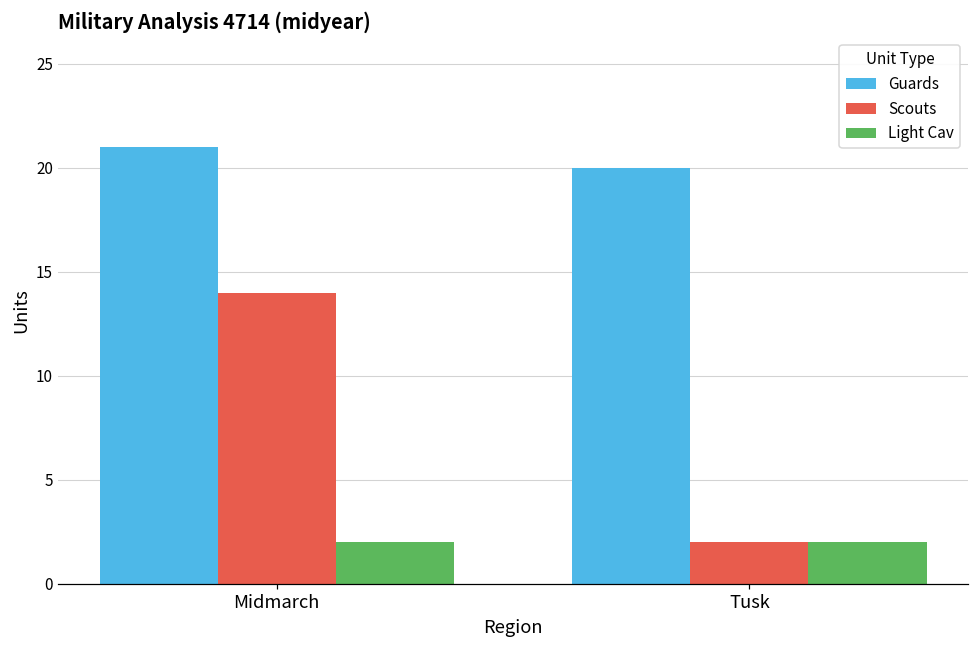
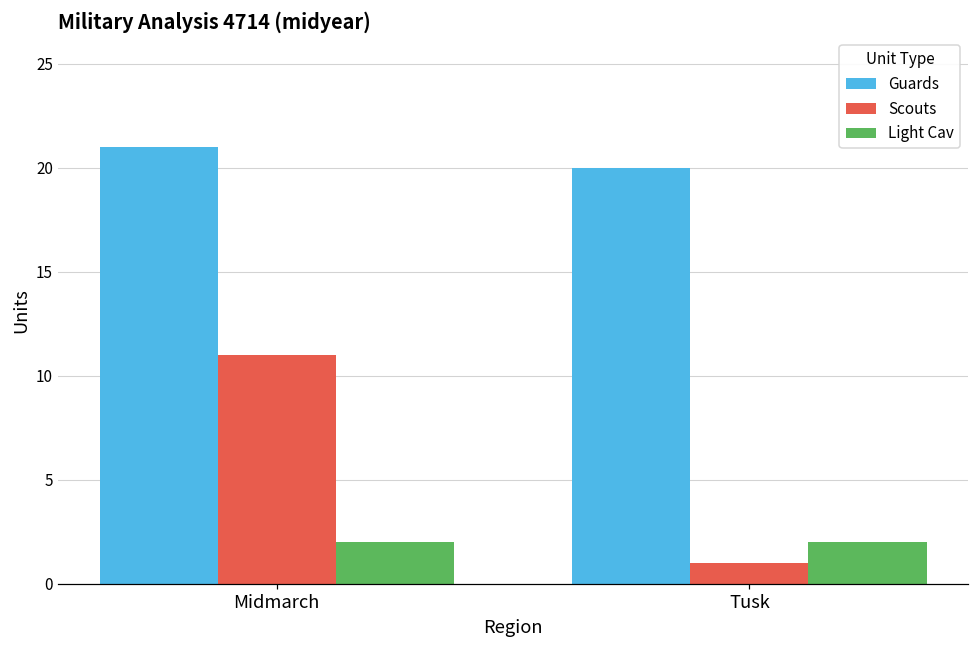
Scouts, Midmarch: 14 -> 11
Scouts, Tusk: 2 -> 1
